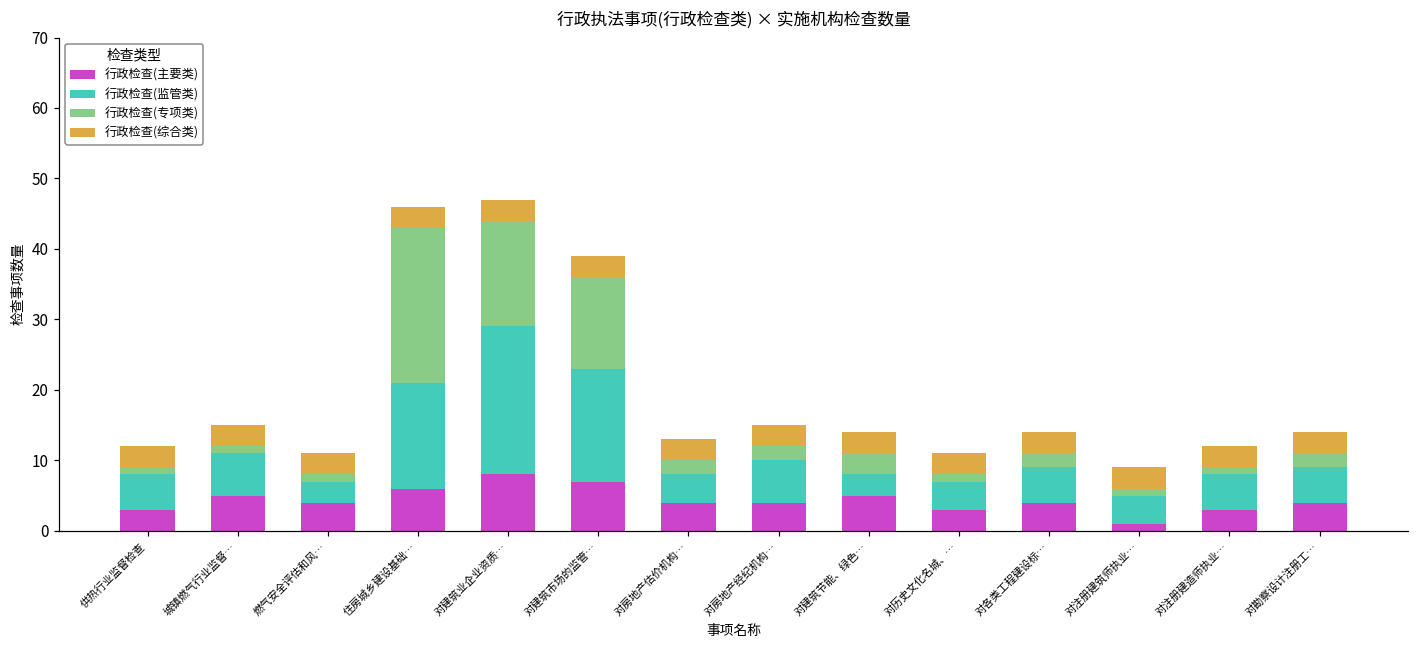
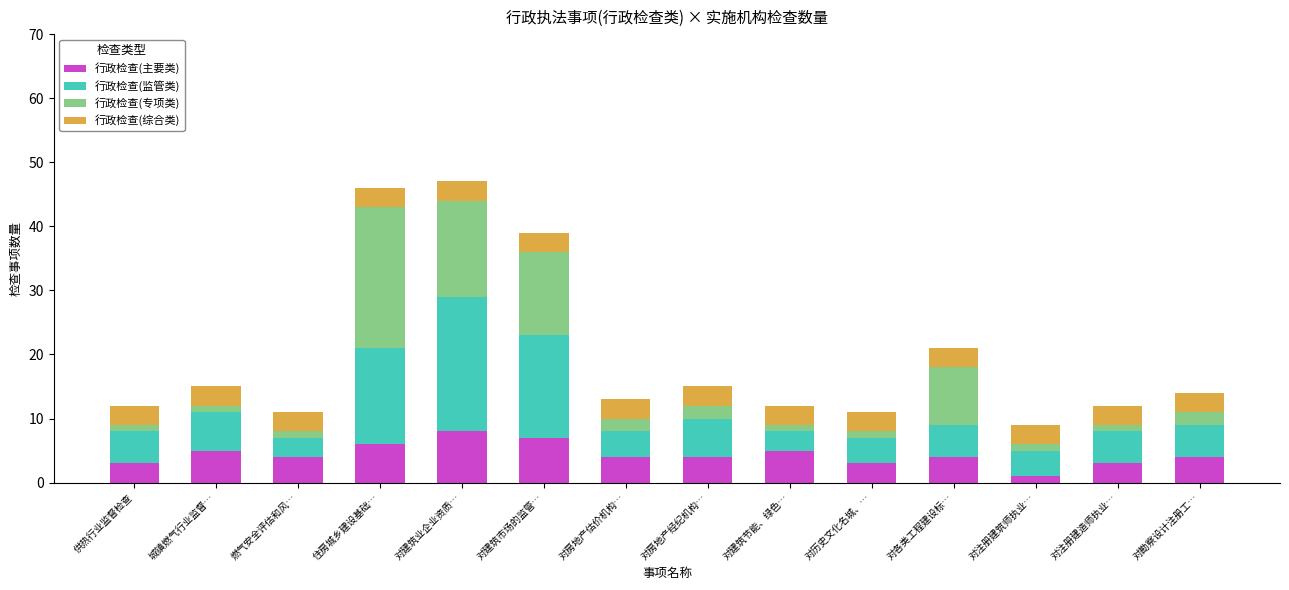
行政检查(专项类), 对建筑节能、绿色…: 3 -> 1
行政检查(专项类), 对各类工程建设标…: 2 -> 9
